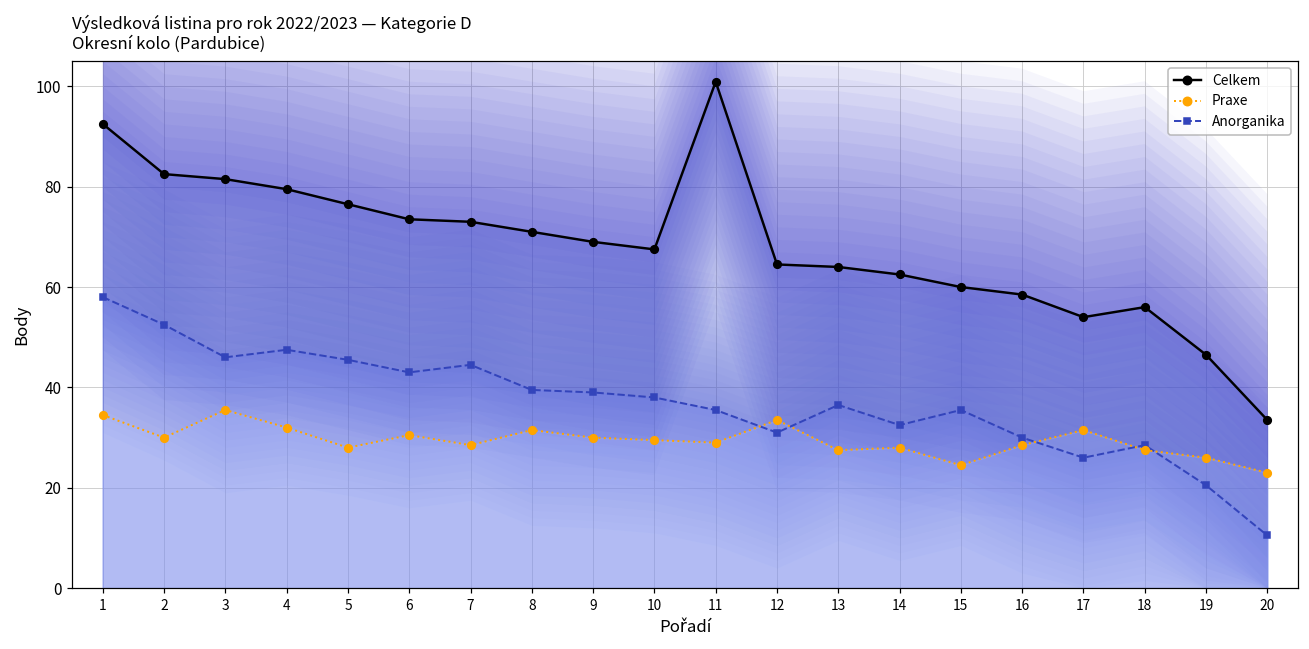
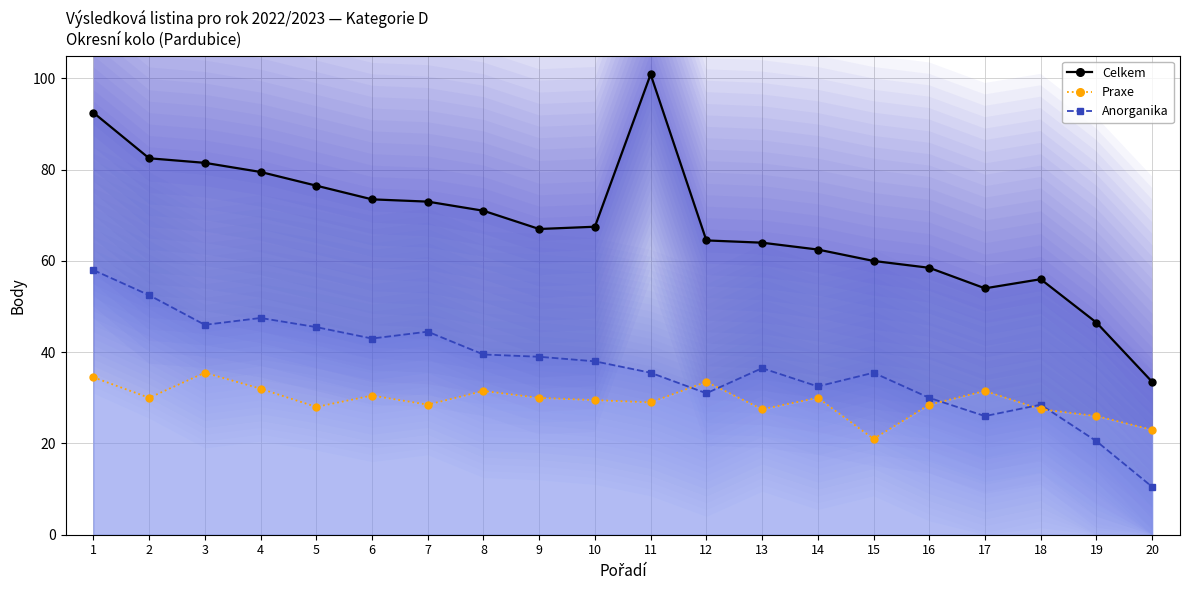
Celkem, 9: 69 -> 67
Praxe, 14: 28 -> 30
Praxe, 15: 25 -> 21
